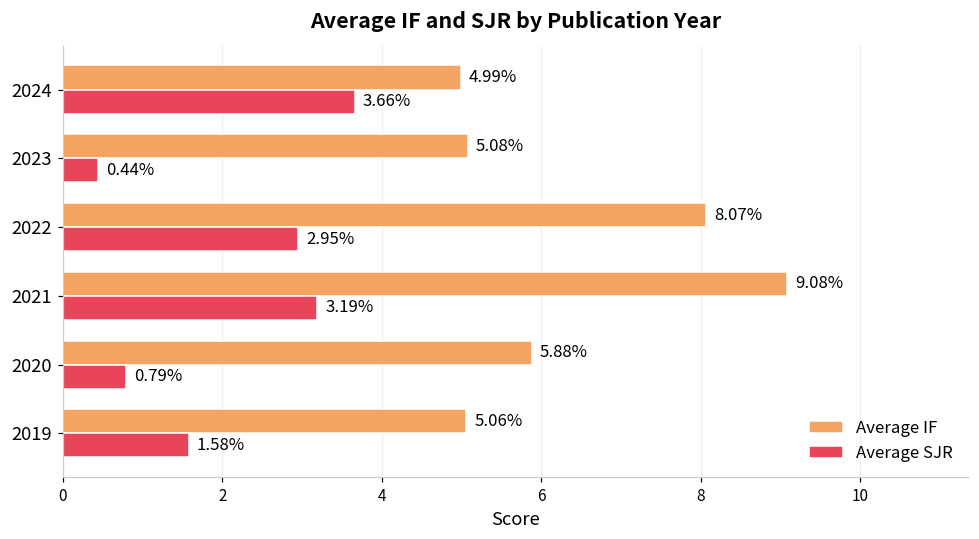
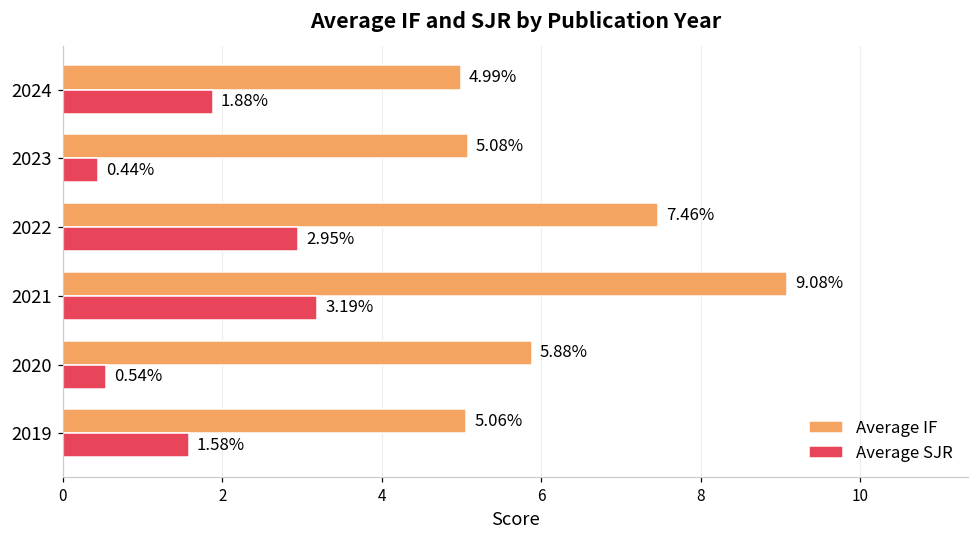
Average SJR, 2024: 3.66% -> 1.88%
Average IF, 2022: 8.07% -> 7.46%
Average SJR, 2020: 0.79% -> 0.54%
